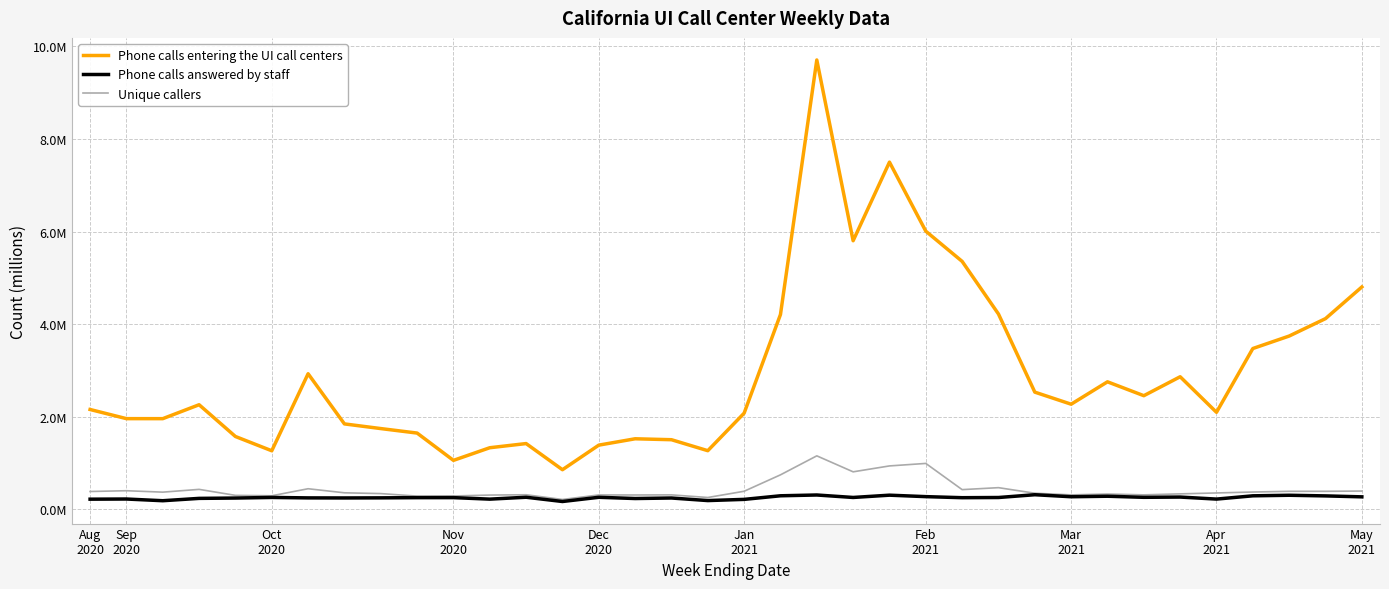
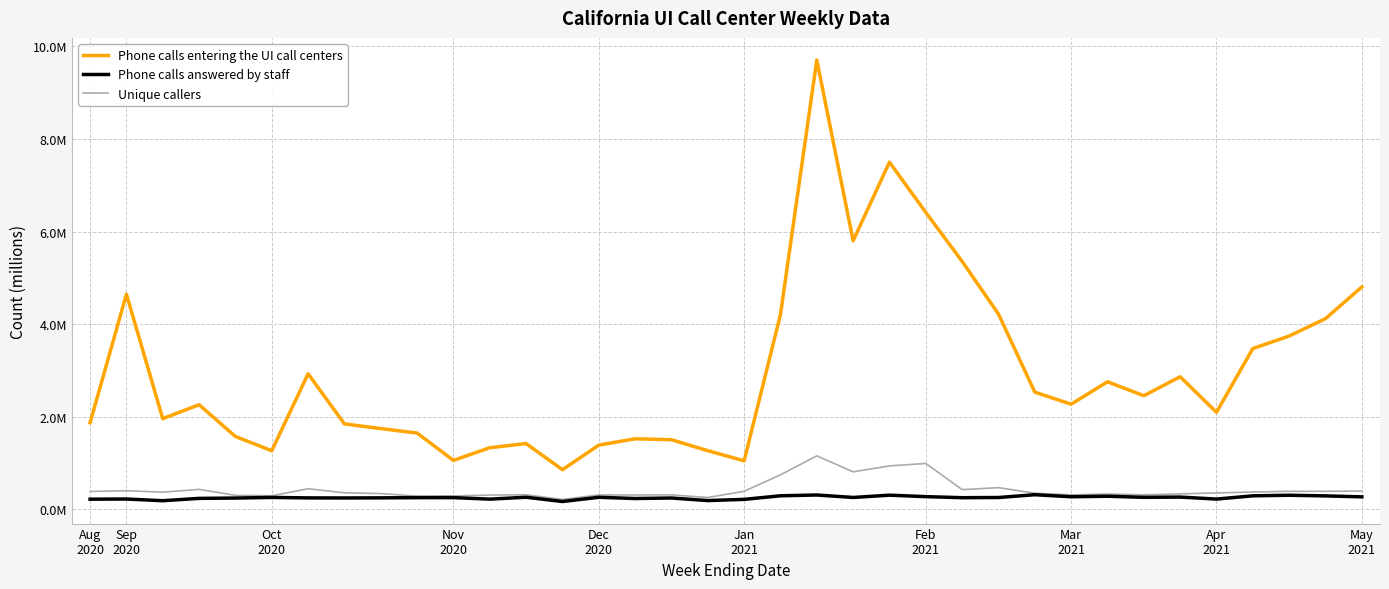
Phone calls entering the UI call centers, Aug 2020: 2200000 -> 1900000
Phone calls entering the UI call centers, Sep 2020: 2000000 -> 4600000
Phone calls entering the UI call centers, Jan 2021: 2100000 -> 1000000
Phone calls entering the UI call centers, Feb 2021: 6000000 -> 6400000
